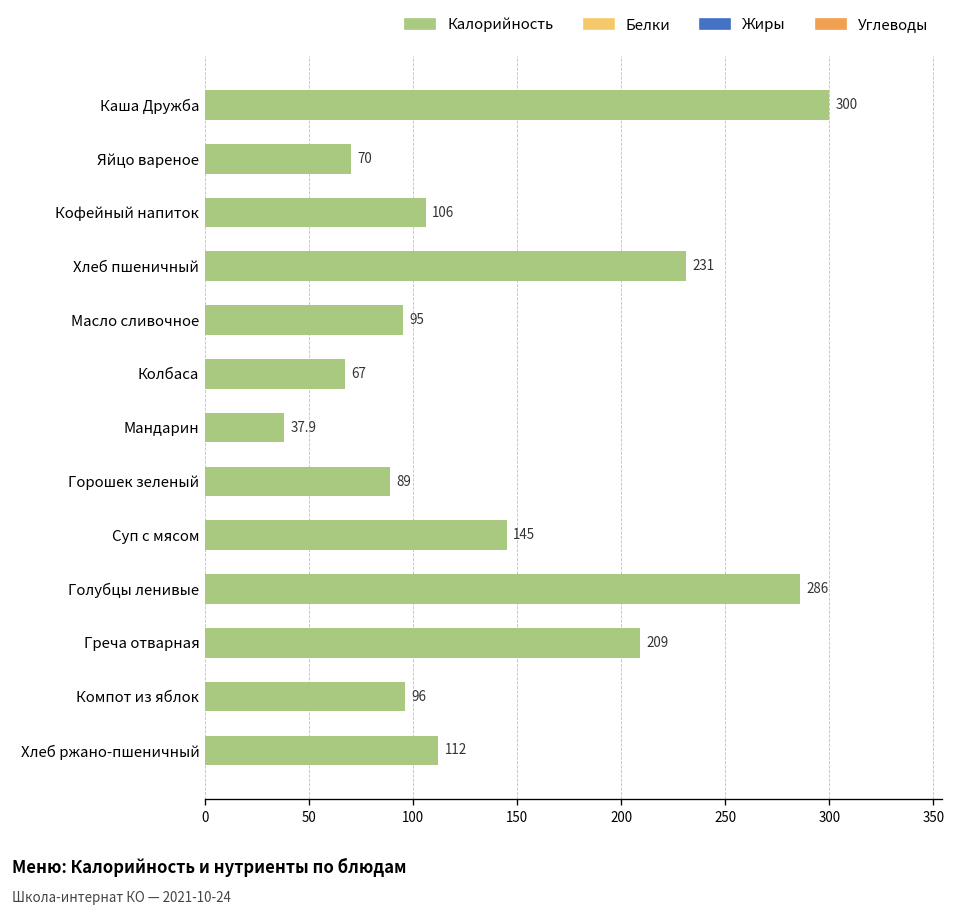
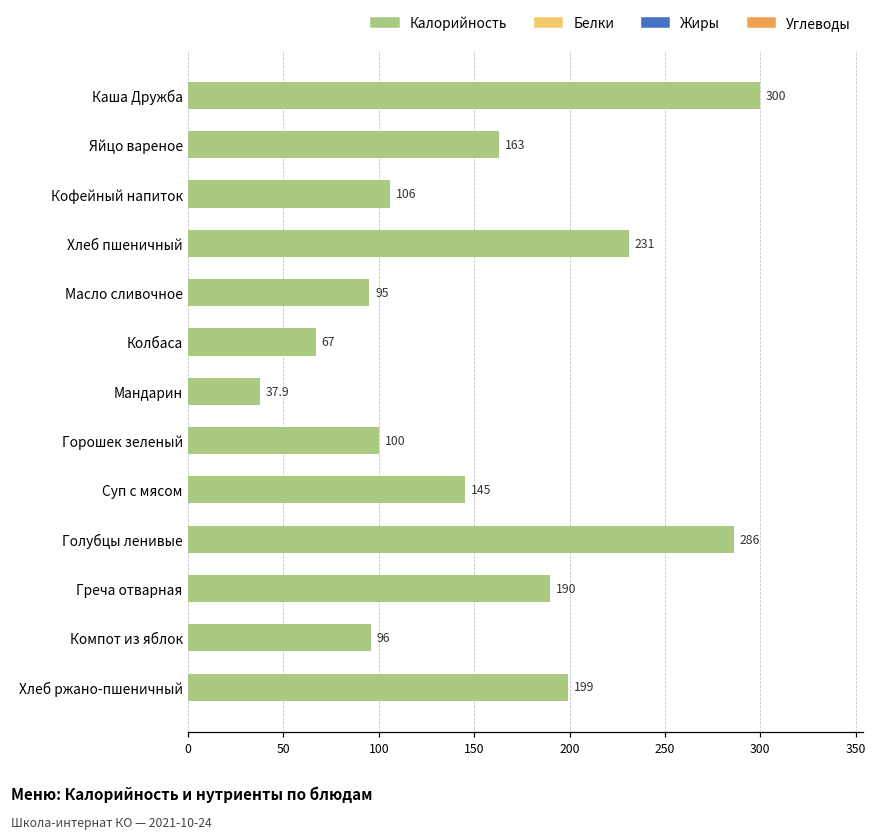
Яйцо вареное: 70 -> 163
Горошек зеленый: 89 -> 100
Греча отварная: 209 -> 190
Хлеб ржано-пшеничный: 112 -> 199
